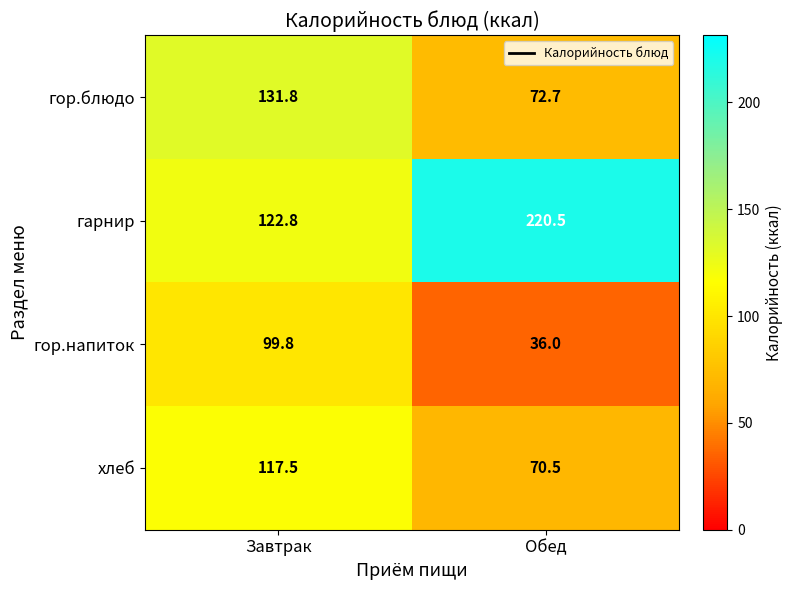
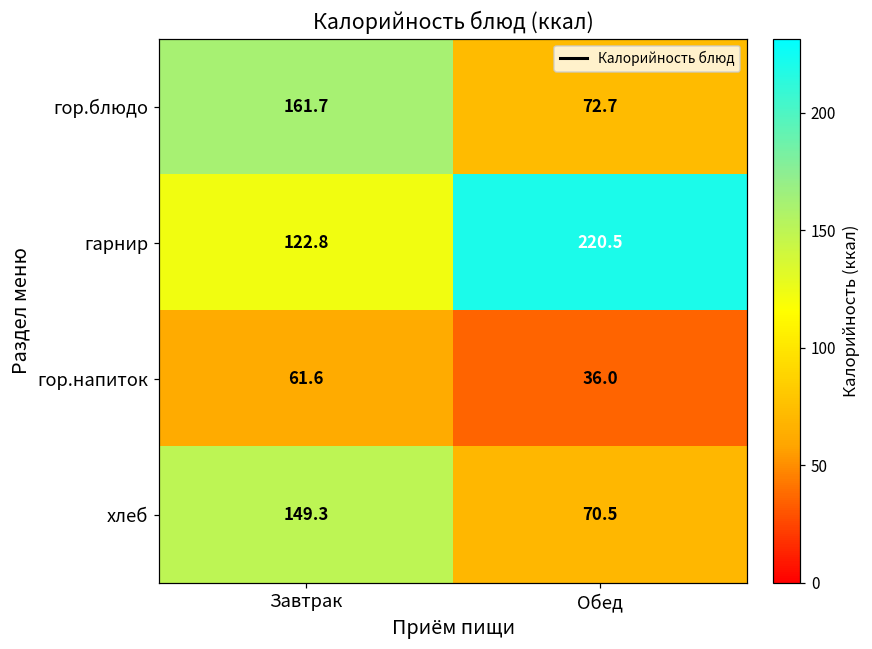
гор.блюдо, Завтрак: 131.8 -> 161.7
гор.напиток, Завтрак: 99.8 -> 61.6
хлеб, Завтрак: 117.5 -> 149.3
